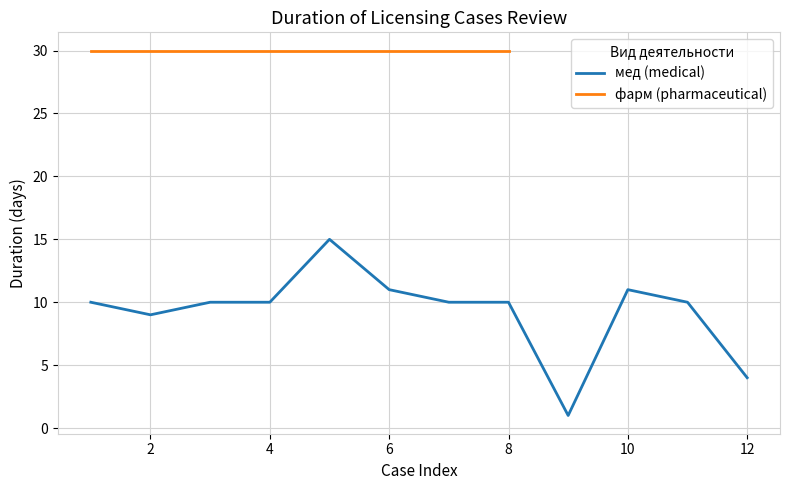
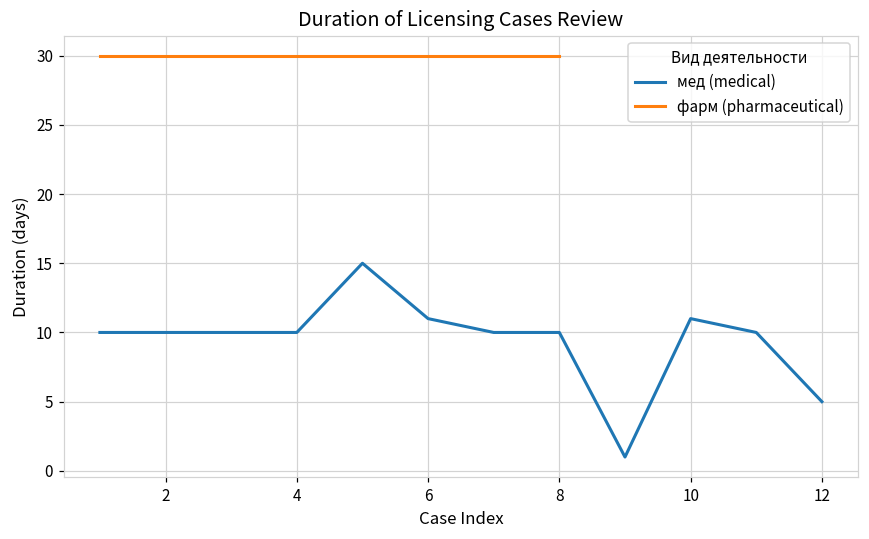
мед (medical), 2: 9 -> 10
мед (medical), 12: 4 -> 5
